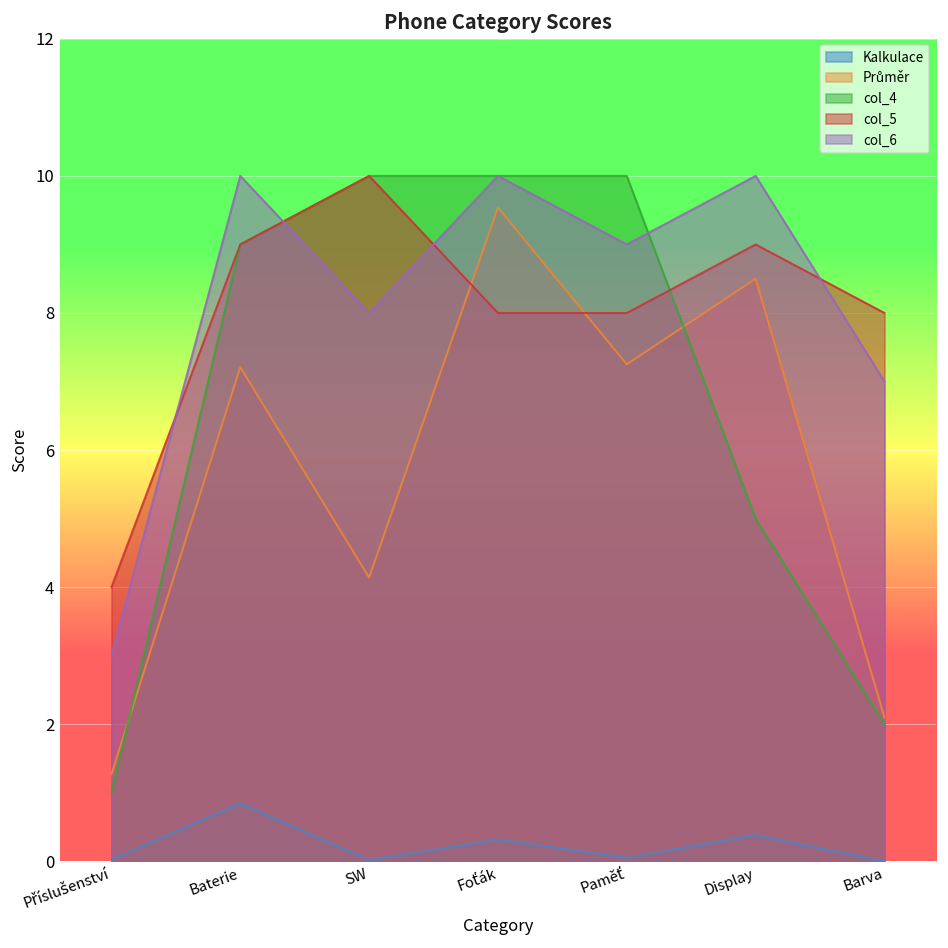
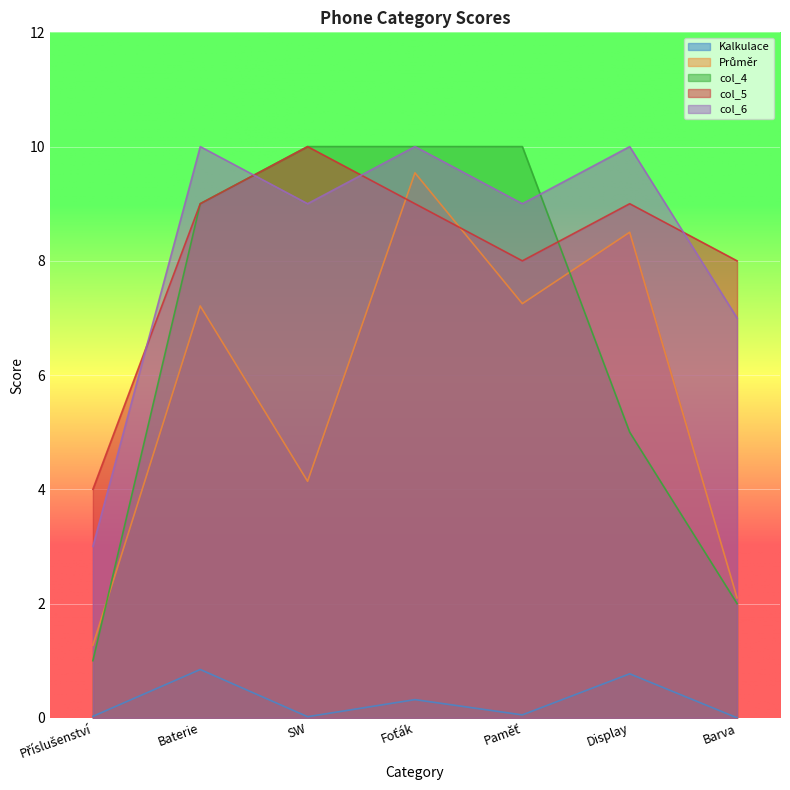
col_6, SW: 8 -> 9
col_5, Foťák: 8 -> 9
Kalkulace, Display: 0.4 -> 0.8
